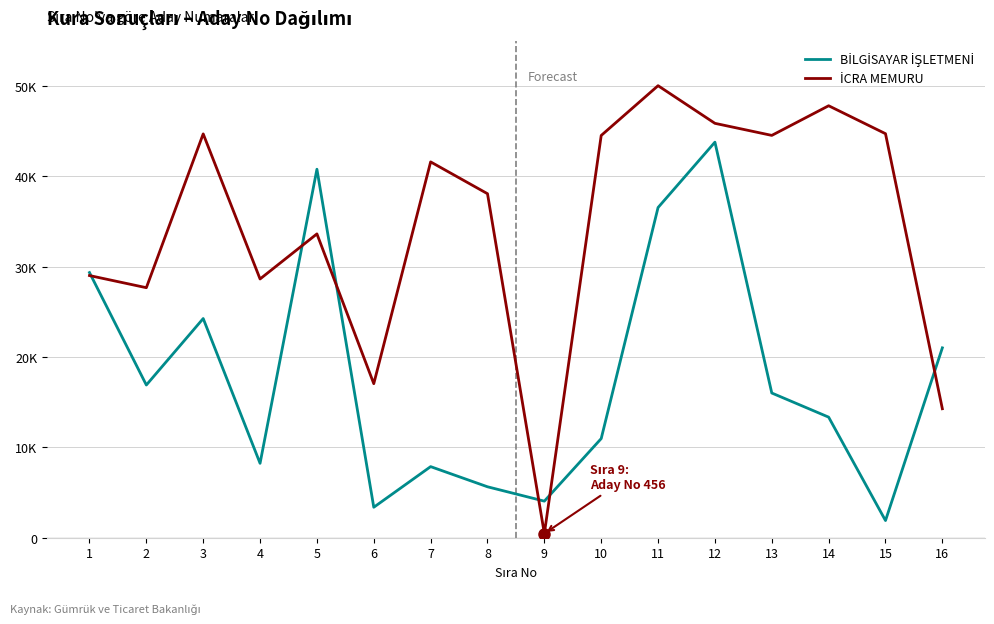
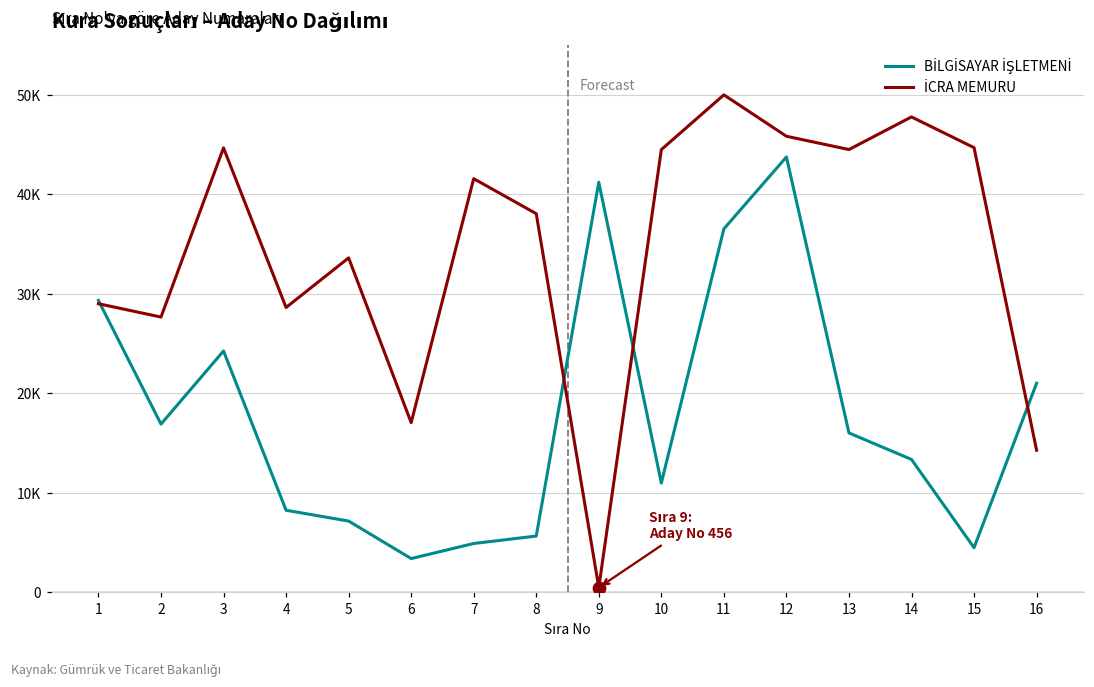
BİLGİSAYAR İŞLETMENİ, 5: 41000 -> 7000
BİLGİSAYAR İŞLETMENİ, 7: 8000 -> 5000
BİLGİSAYAR İŞLETMENİ, 9: 4000 -> 41000
BİLGİSAYAR İŞLETMENİ, 15: 2000 -> 4000
